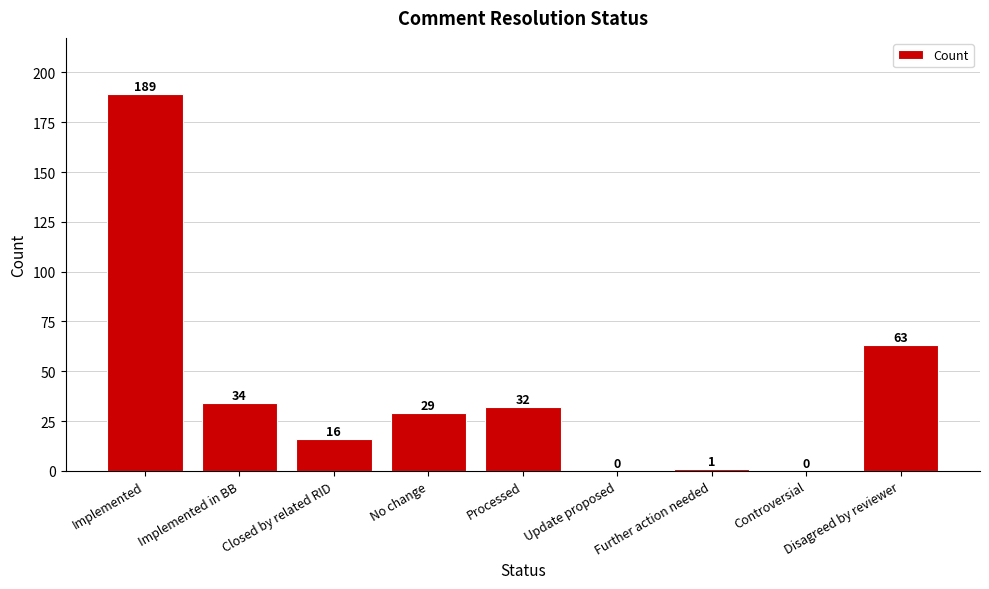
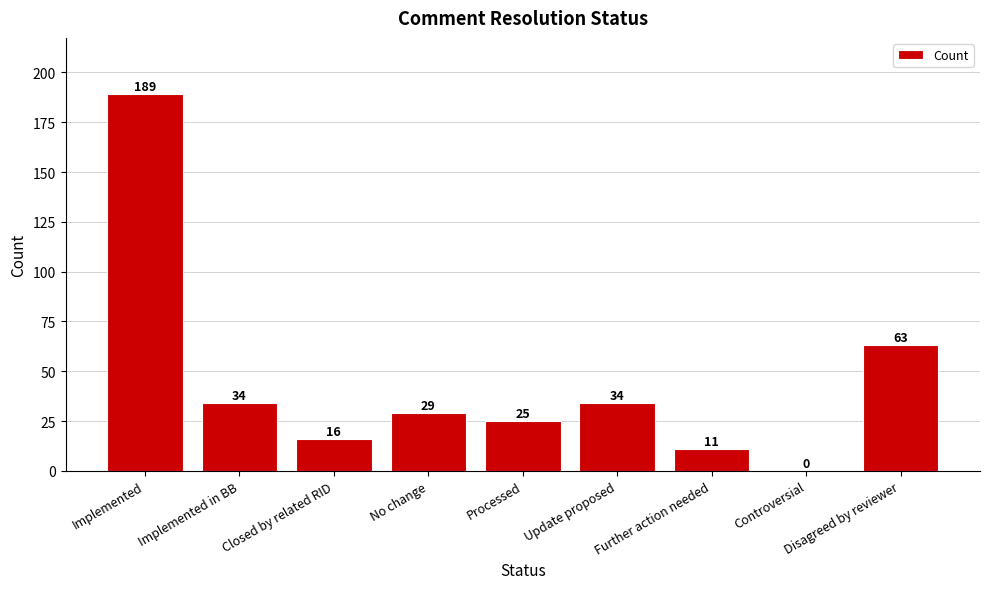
Processed: 32 -> 25
Update proposed: 0 -> 34
Further action needed: 1 -> 11
